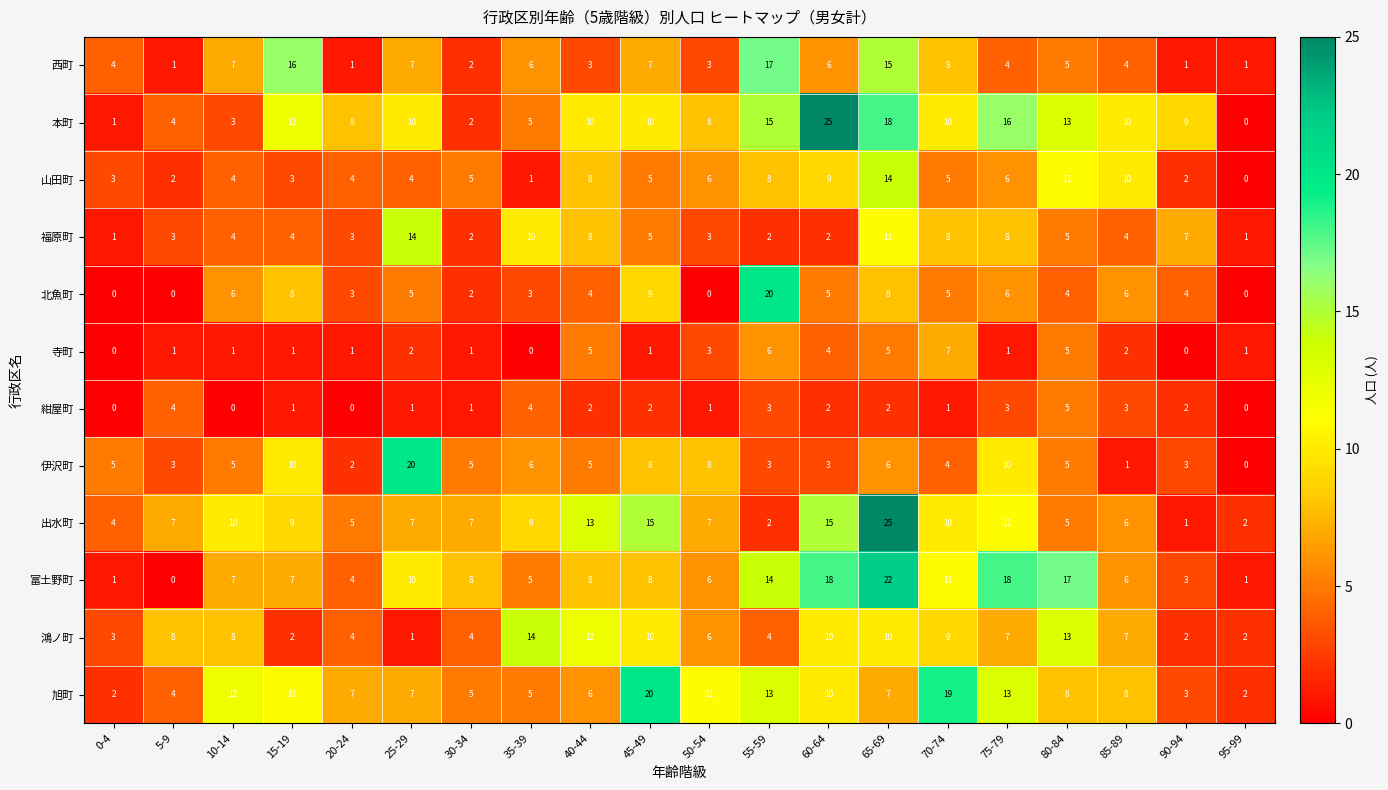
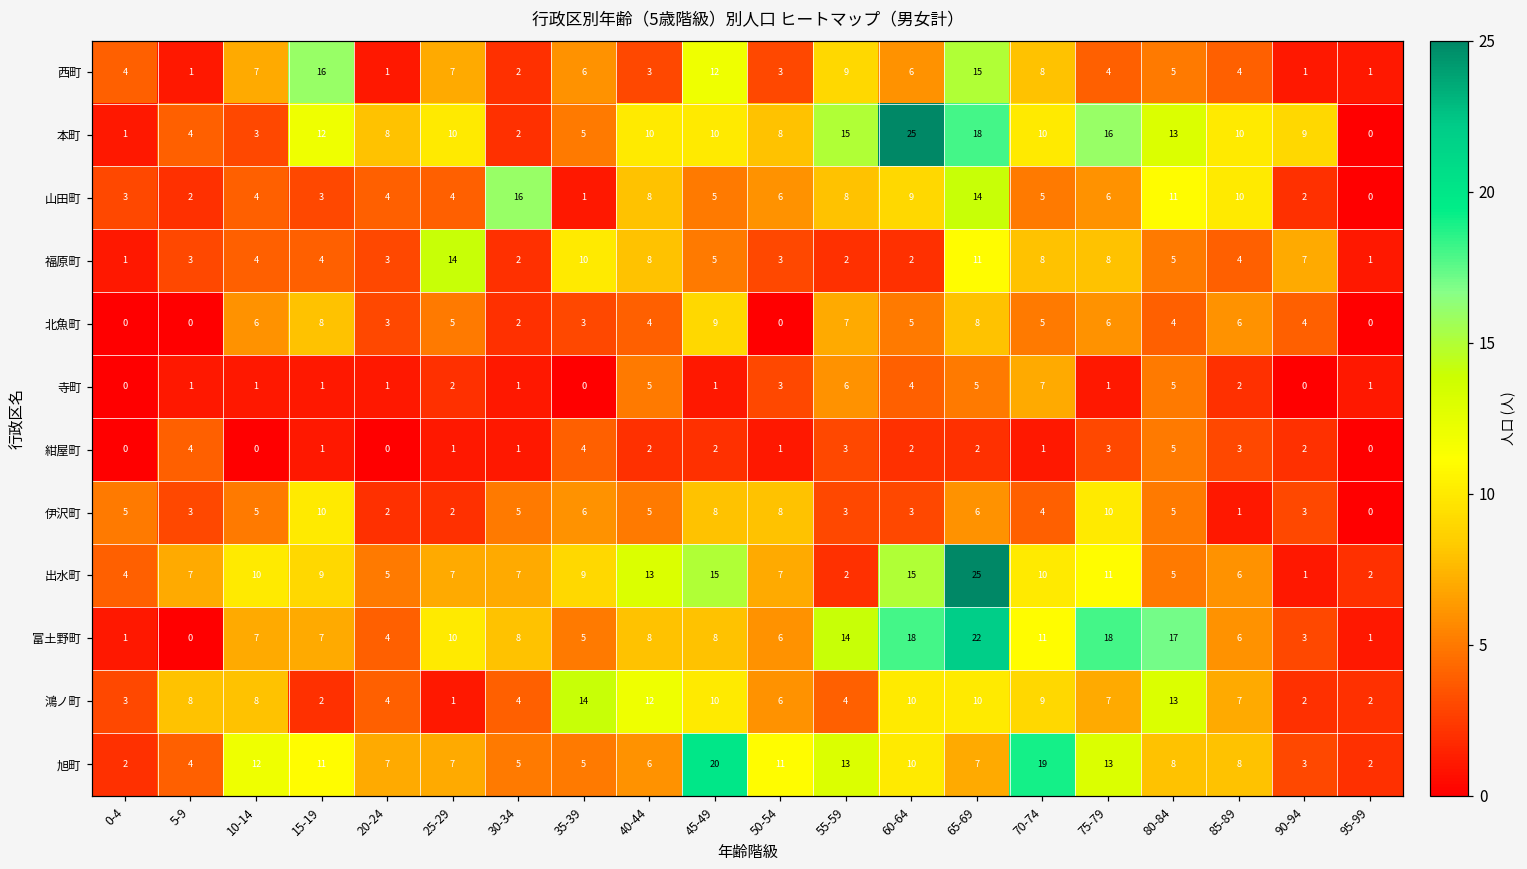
西町, 45-49: 7 -> 12
西町, 55-59: 17 -> 9
山田町, 30-34: 5 -> 16
北魚町, 55-59: 20 -> 7
伊沢町, 25-29: 20 -> 2
